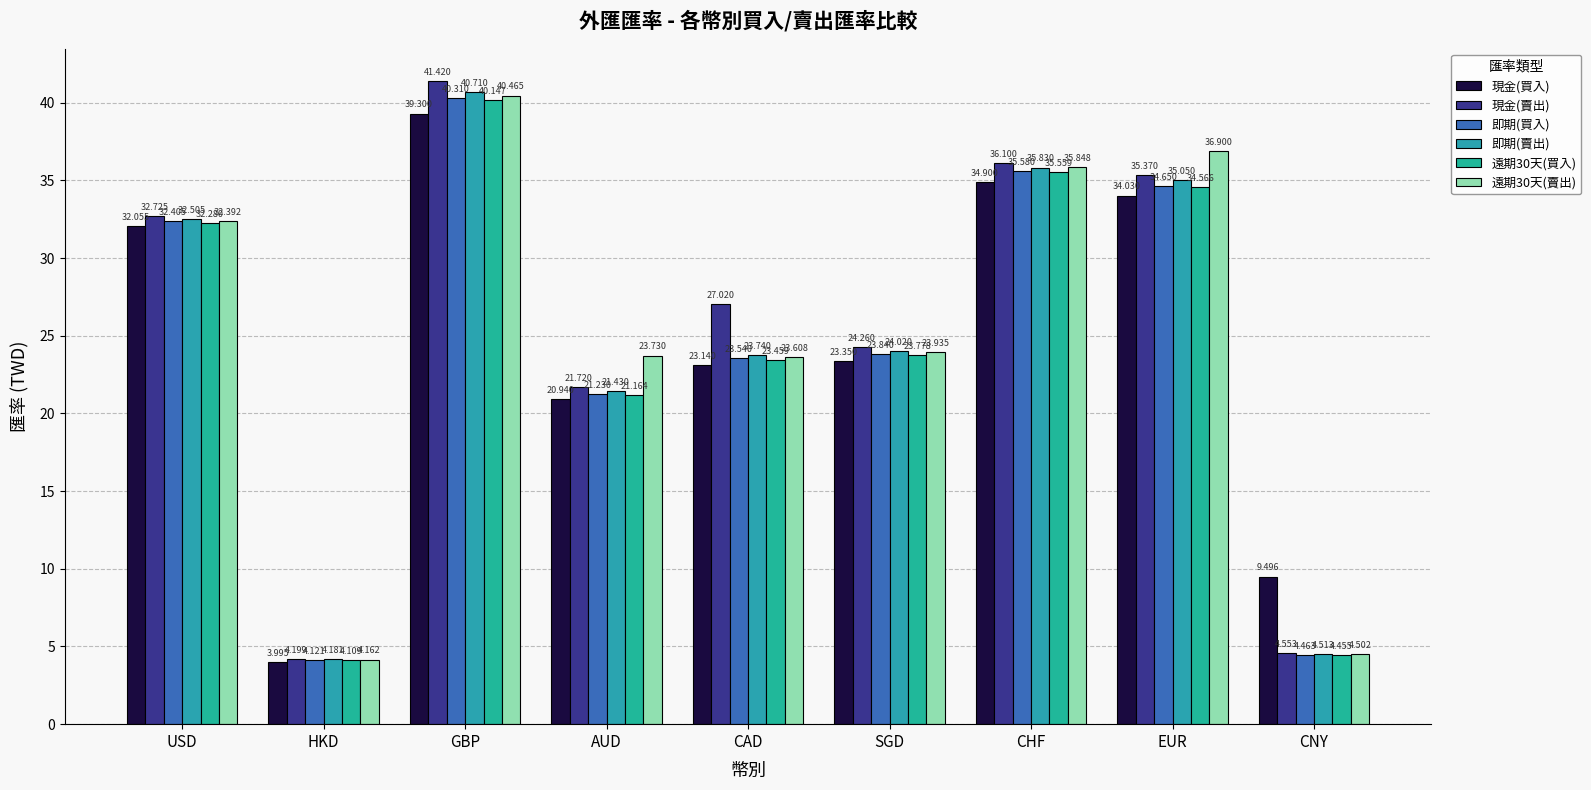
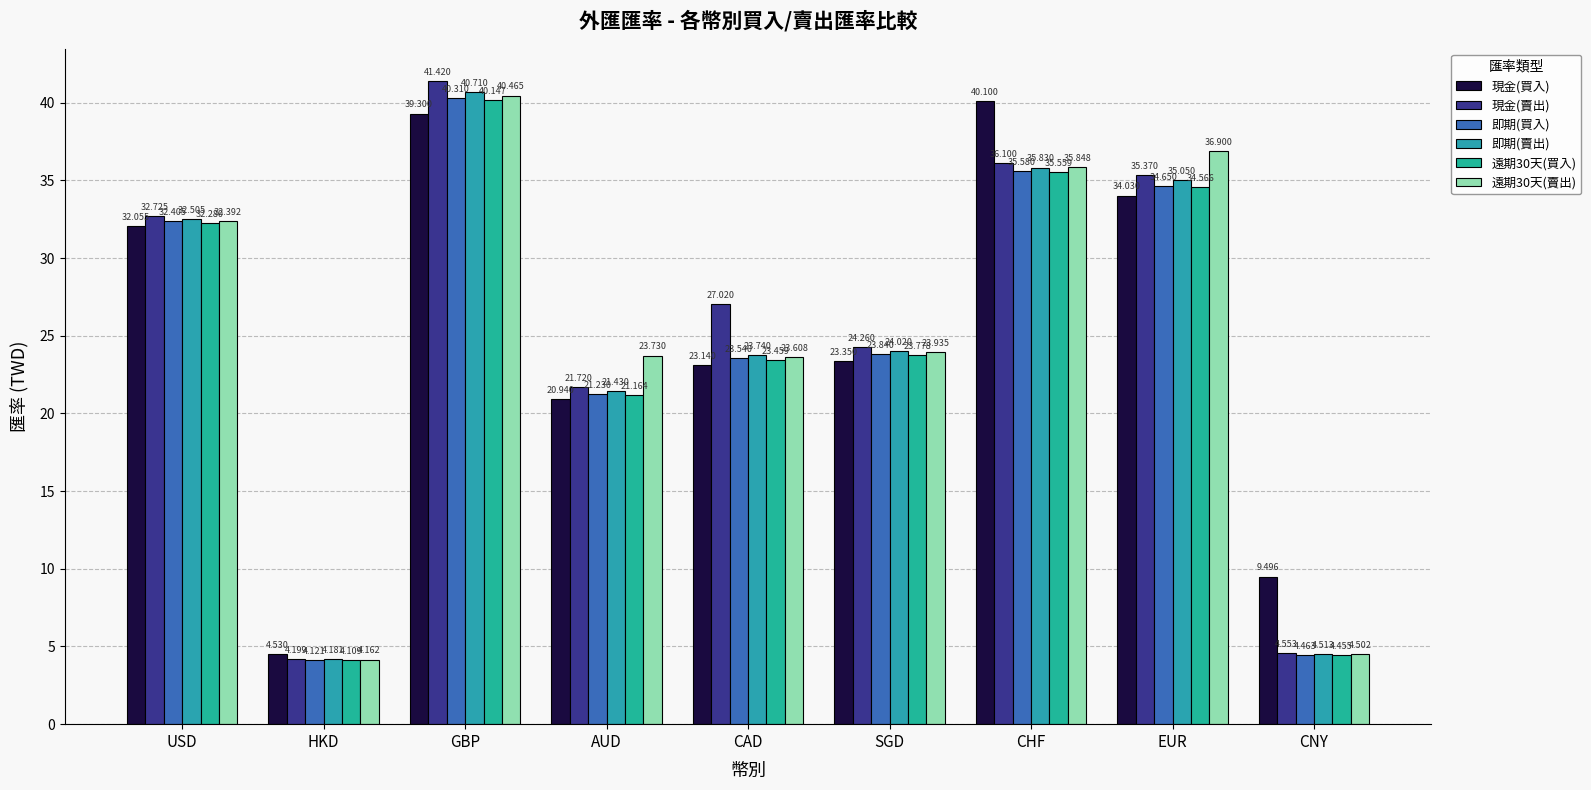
現金(買入), HKD: 3.995 -> 4.530
現金(買入), CHF: 34.900 -> 40.100
